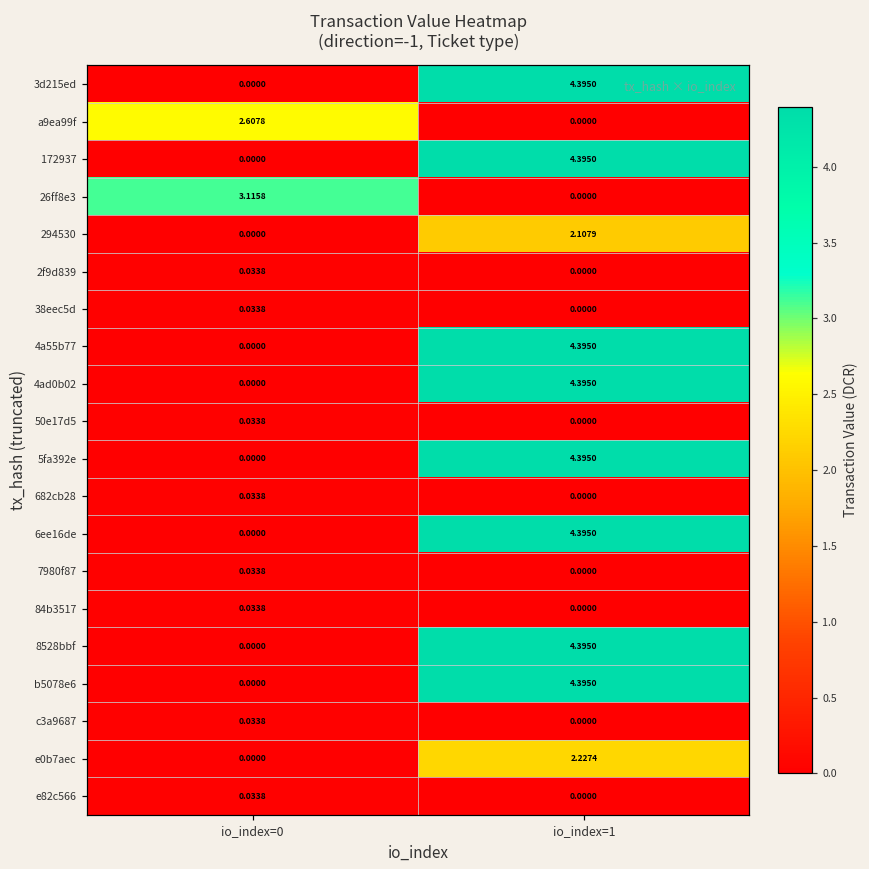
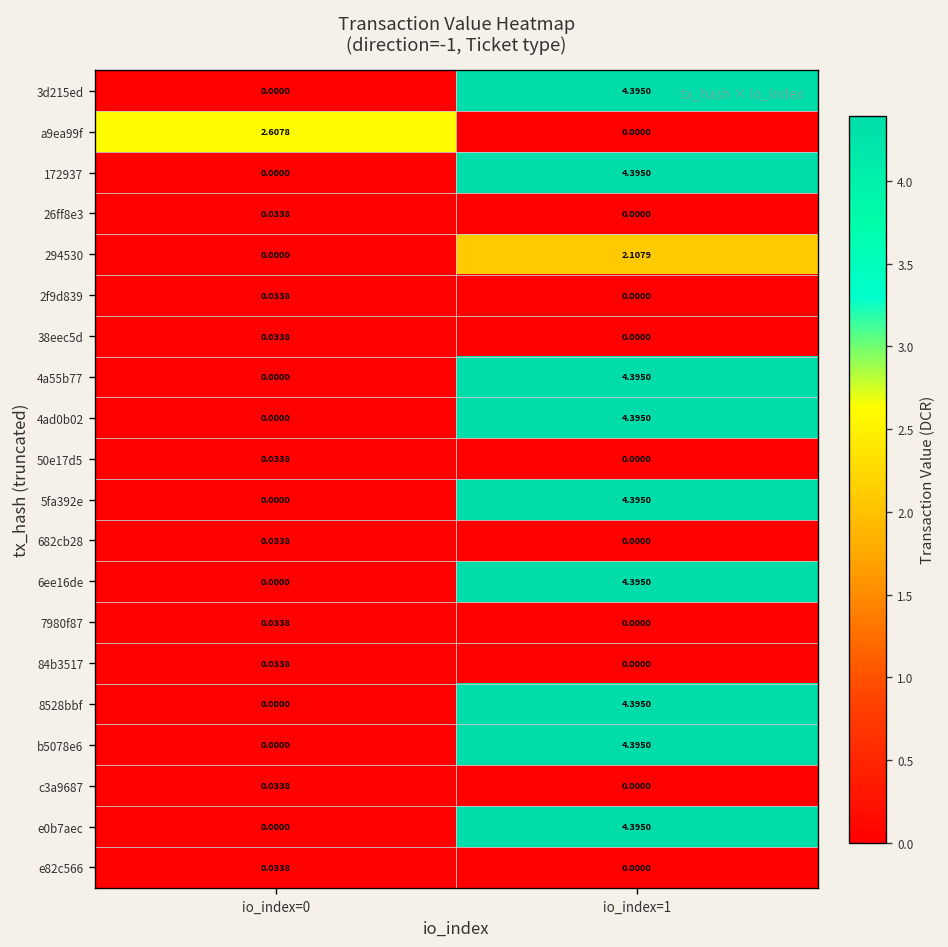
26ff8e3, io_index=0: 3.1158 -> 0.0338
e0b7aec, io_index=1: 2.2274 -> 4.3950
